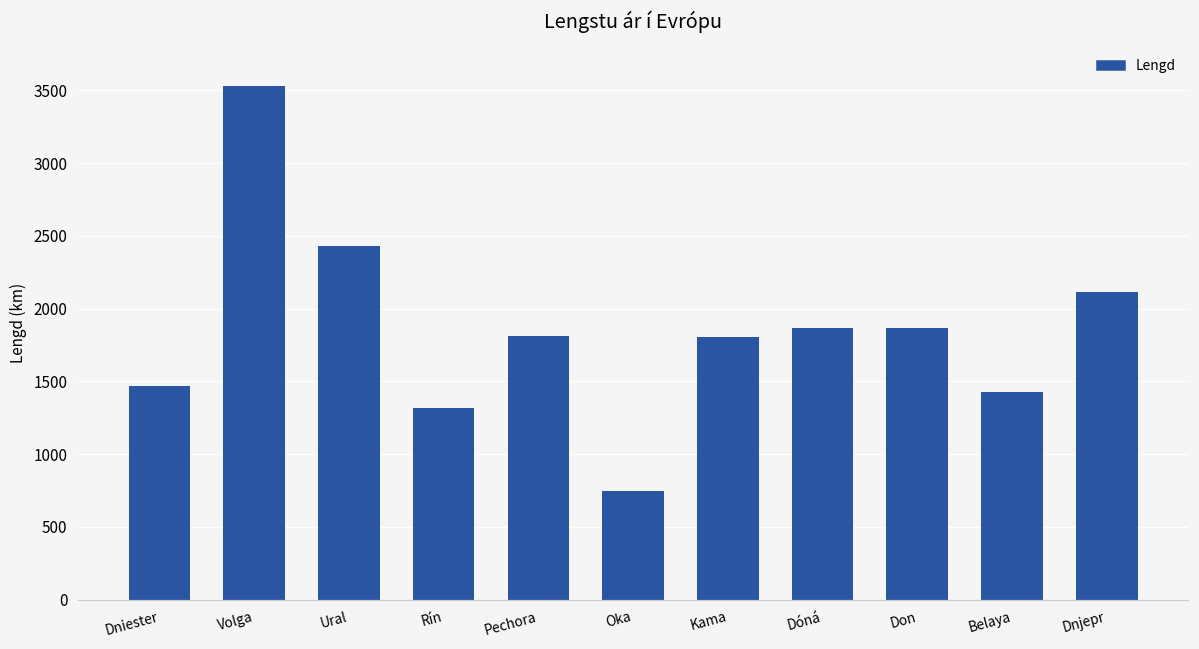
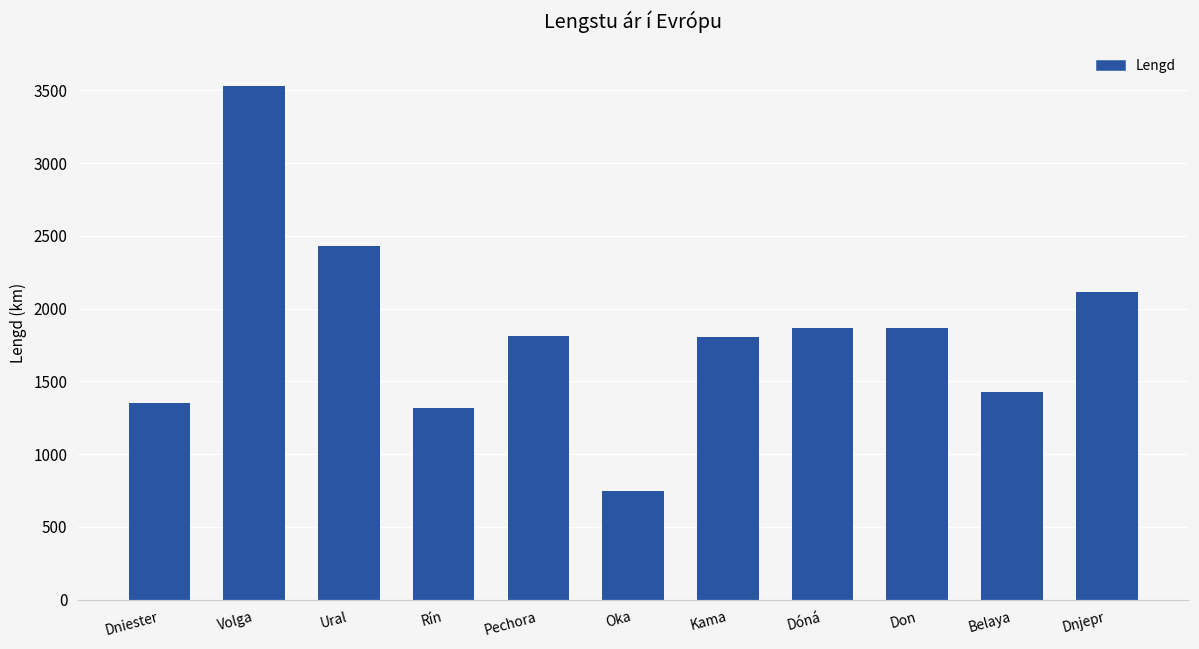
Dniester: 1470 -> 1350
